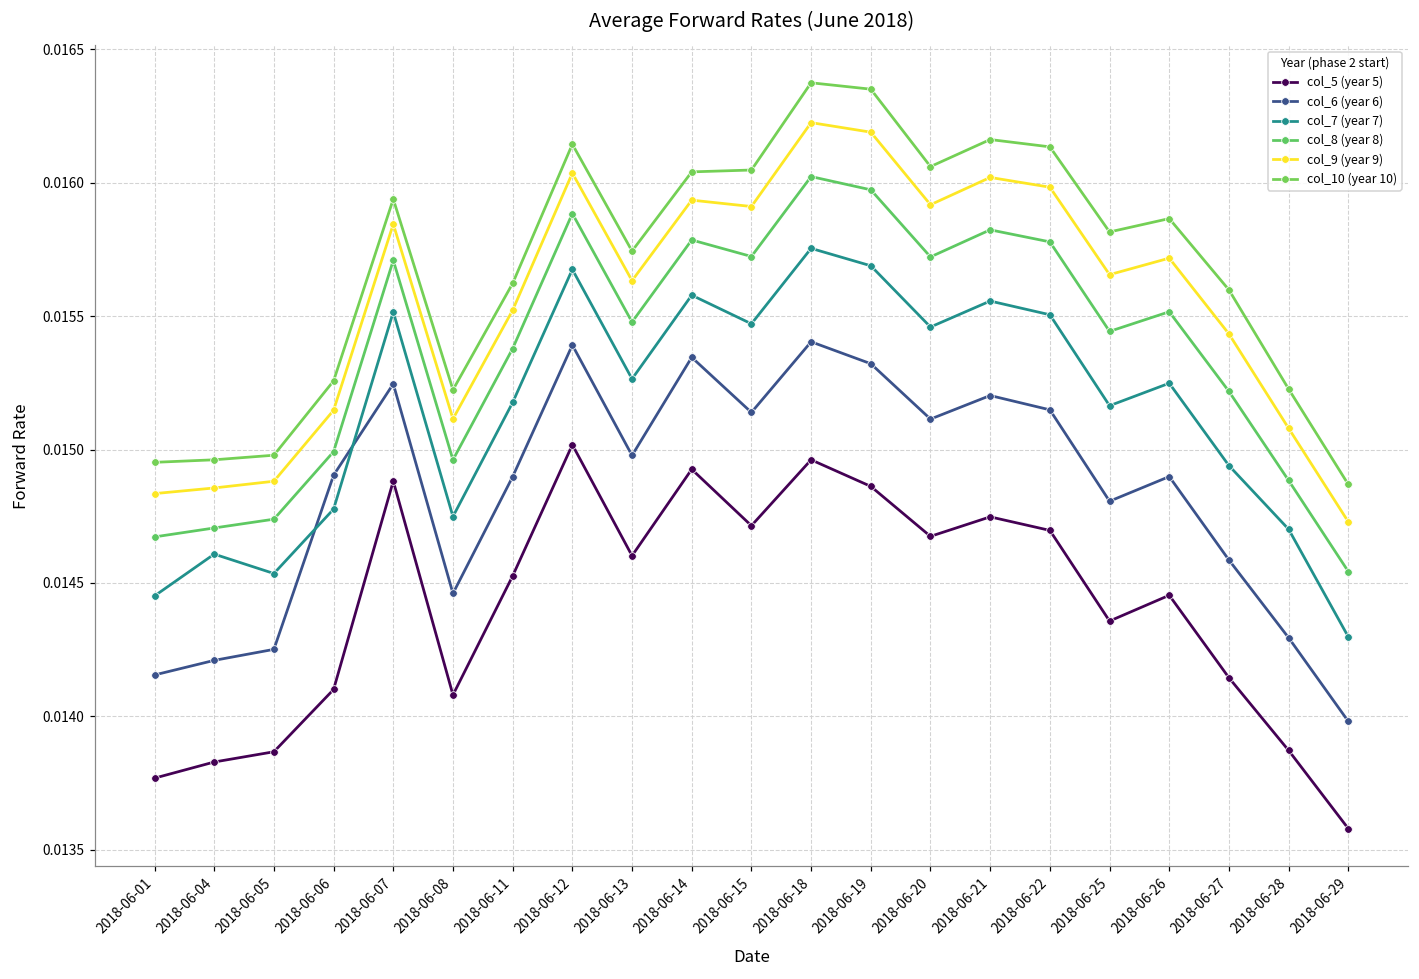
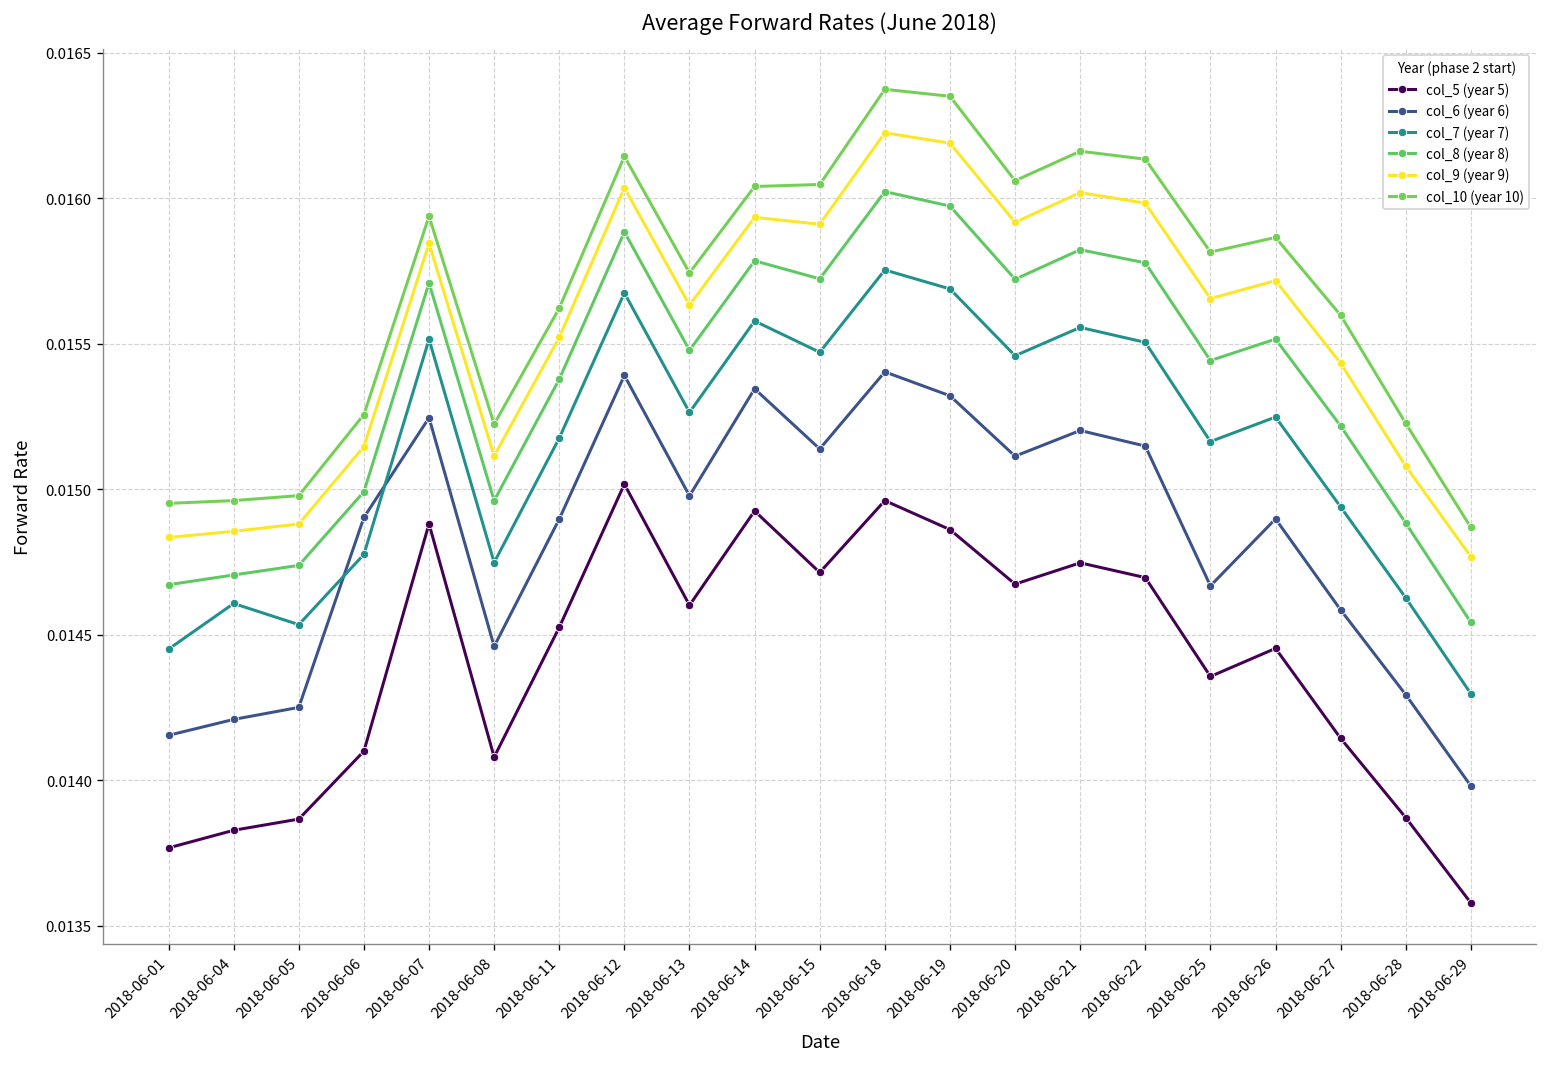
col_6 (year 6), 2018-06-25: 0.01481 -> 0.01467
col_7 (year 7), 2018-06-28: 0.01470 -> 0.01463
col_9 (year 9), 2018-06-29: 0.01473 -> 0.01477
